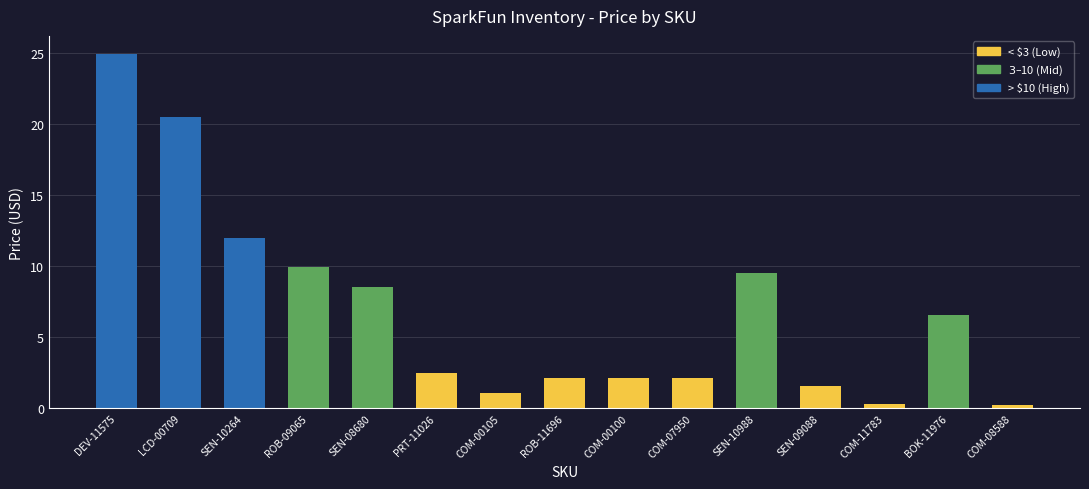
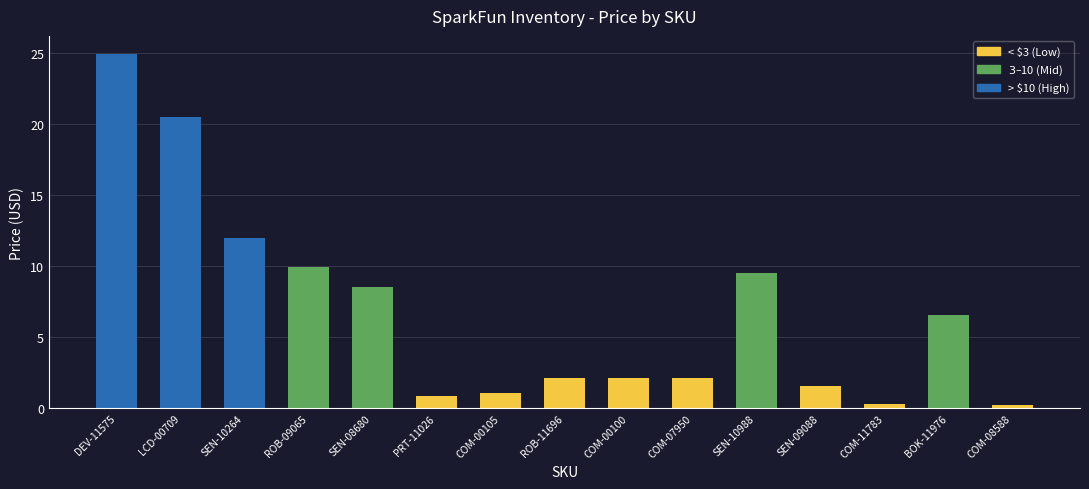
PRT-11026: 2.5 -> 0.9
